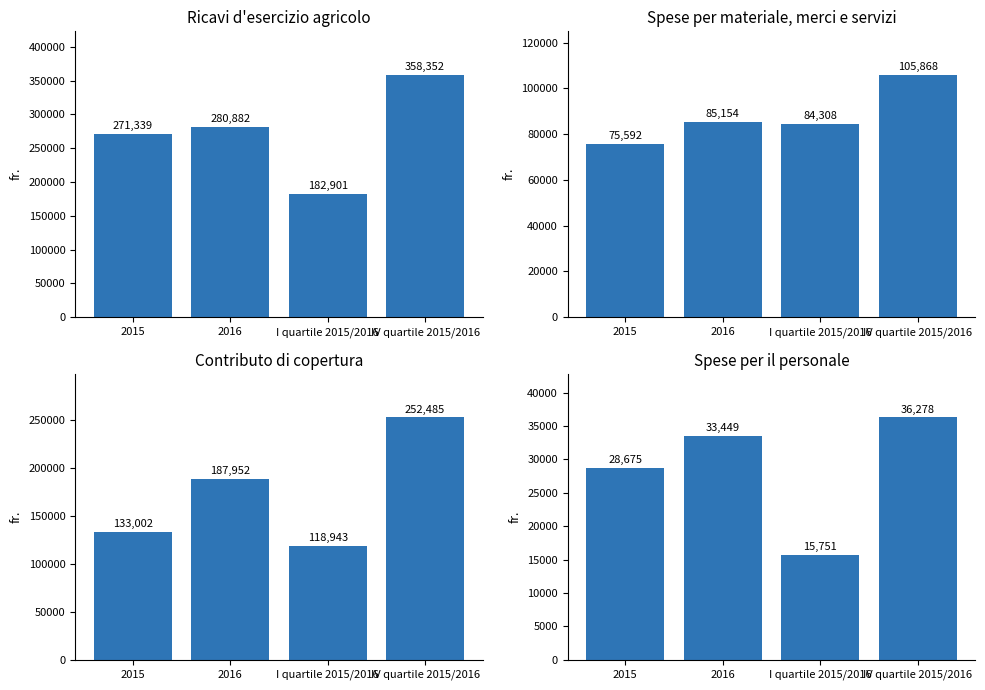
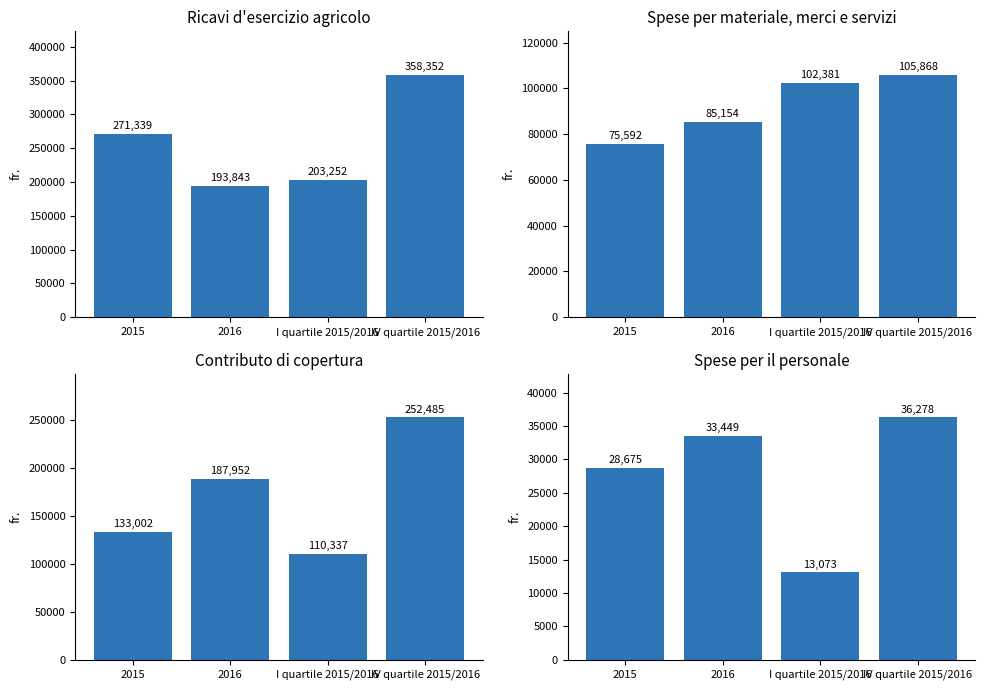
Ricavi d'esercizio agricolo, 2016: 280,882 -> 193,843
Ricavi d'esercizio agricolo, I quartile 2015/2016: 182,901 -> 203,252
Spese per materiale, merci e servizi, I quartile 2015/2016: 84,308 -> 102,381
Contributo di copertura, I quartile 2015/2016: 118,943 -> 110,337
Spese per il personale, I quartile 2015/2016: 15,751 -> 13,073
